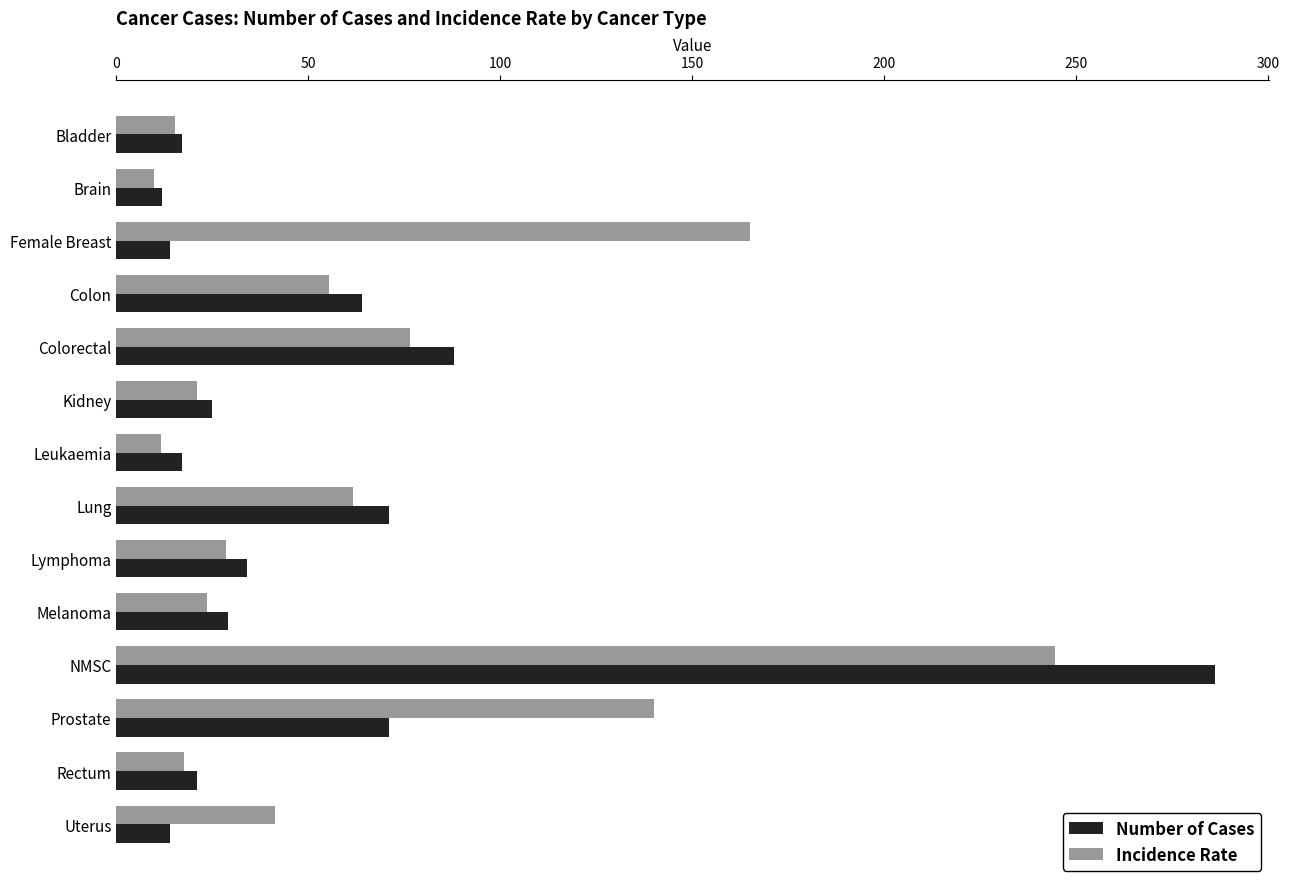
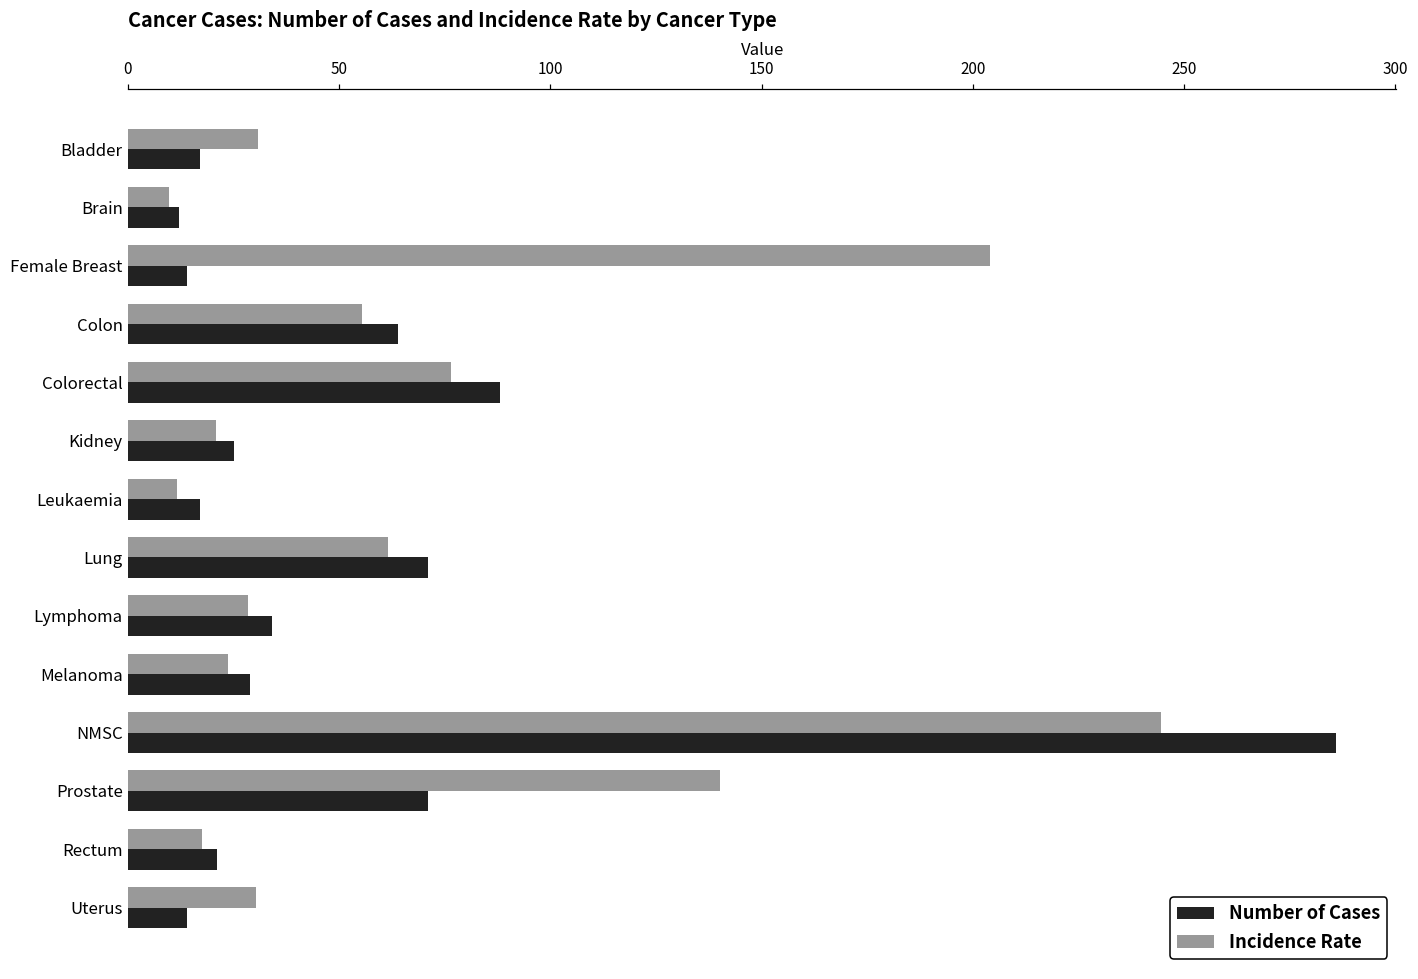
Incidence Rate, Bladder: 15 -> 31
Incidence Rate, Female Breast: 165 -> 204
Incidence Rate, Uterus: 41 -> 30
